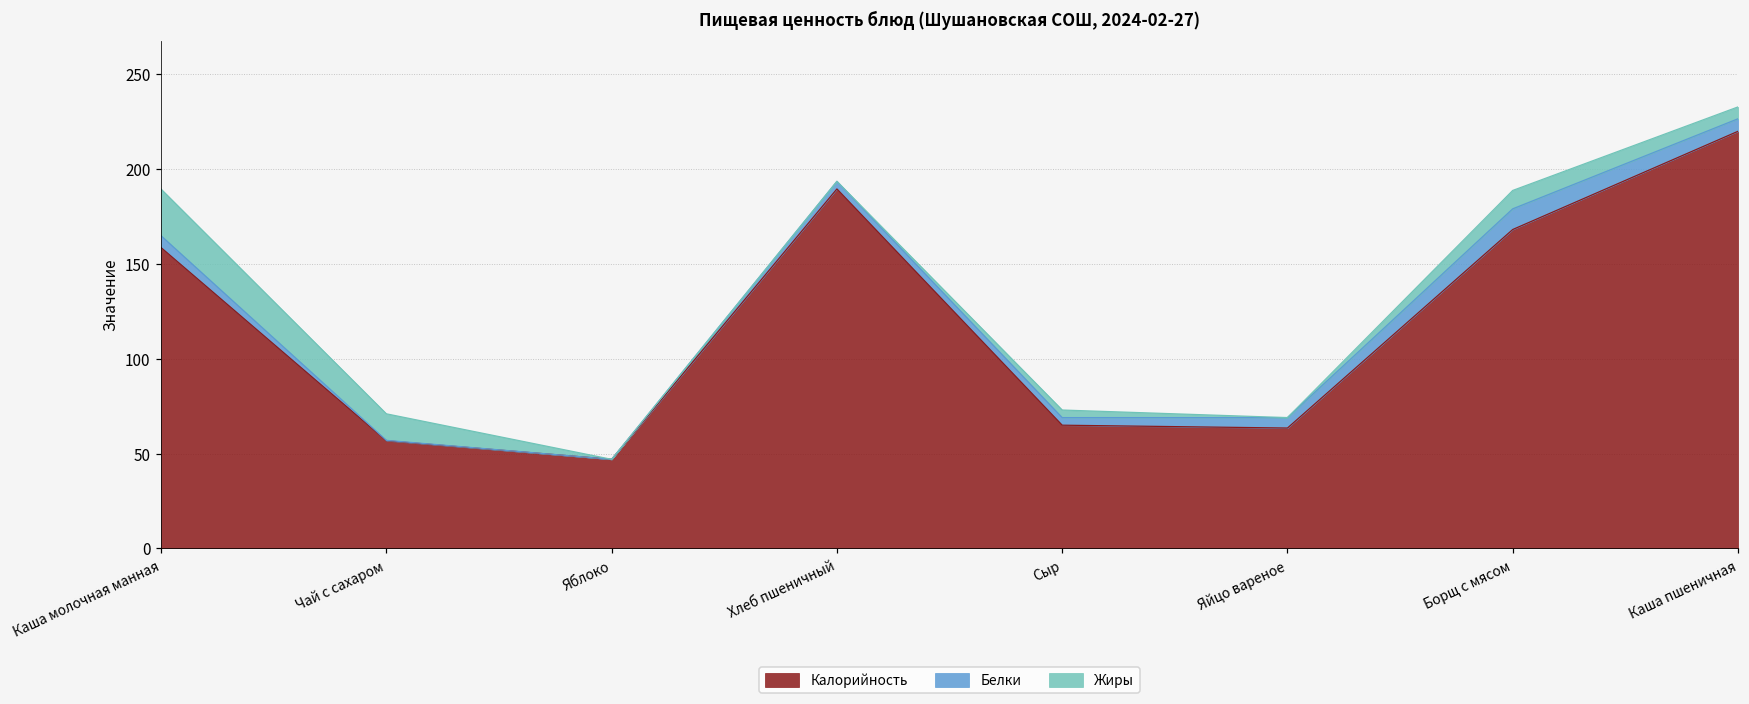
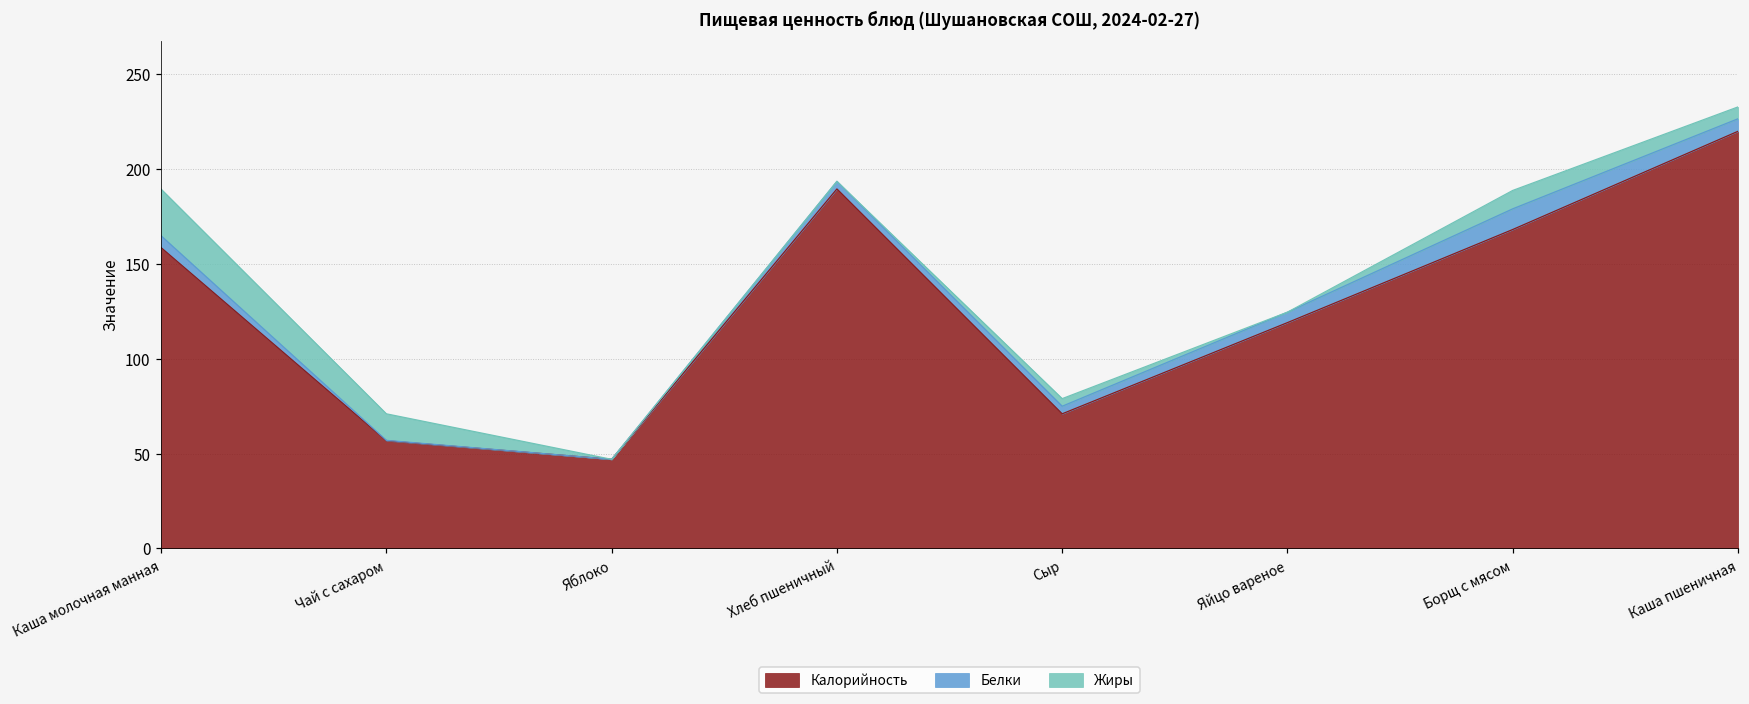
Калорийность, Сыр: 65 -> 71
Калорийность, Яйцо вареное: 64 -> 119
